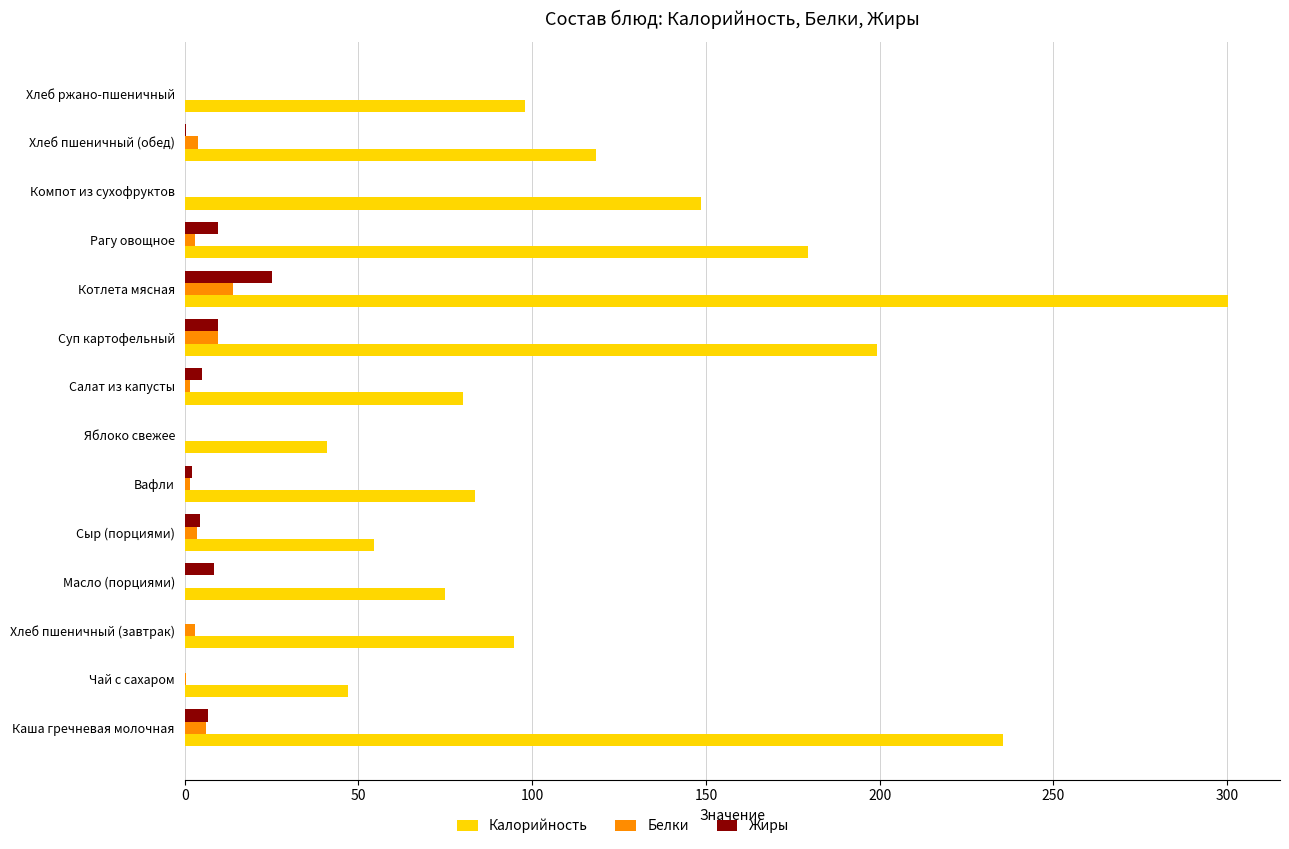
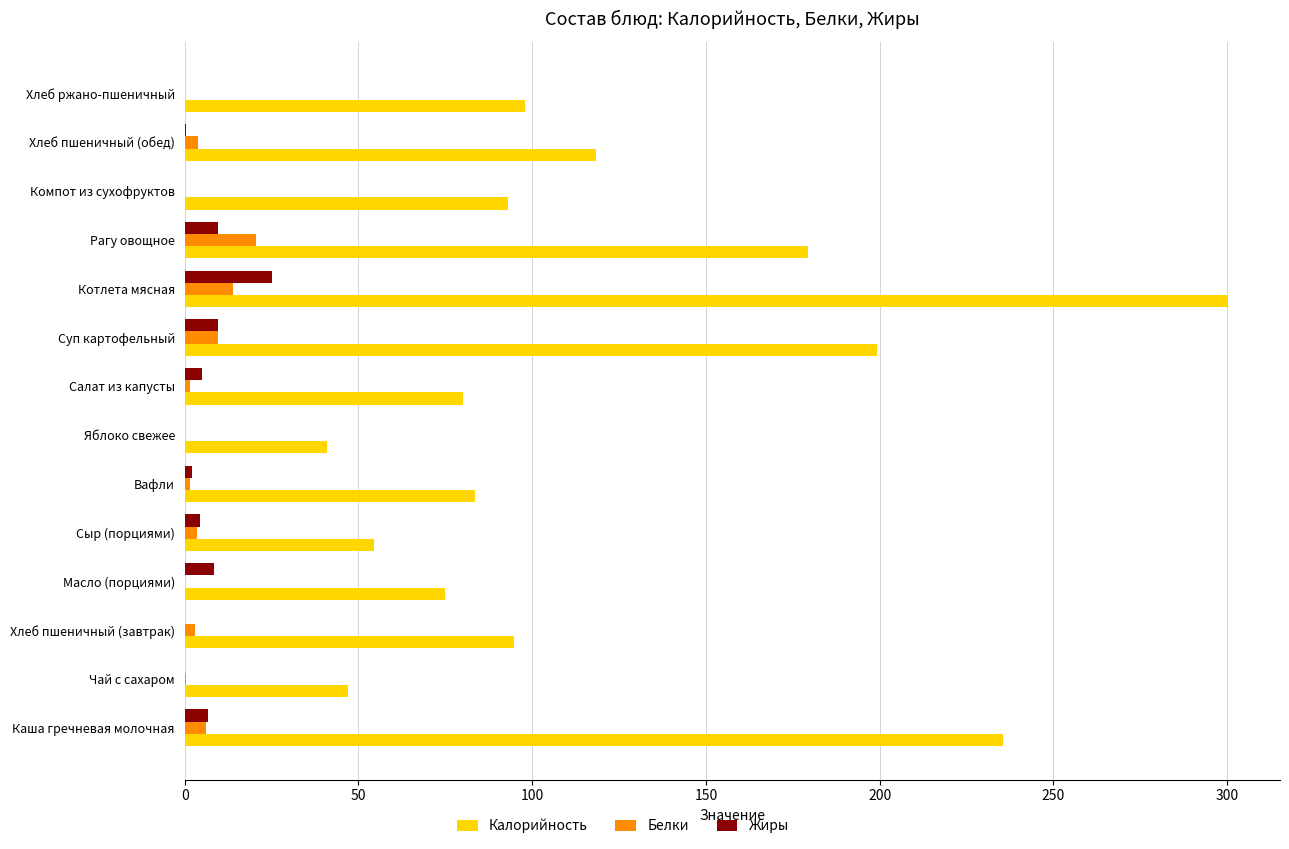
Калорийность, Компот из сухофруктов: 149 -> 93
Белки, Рагу овощное: 3 -> 20
